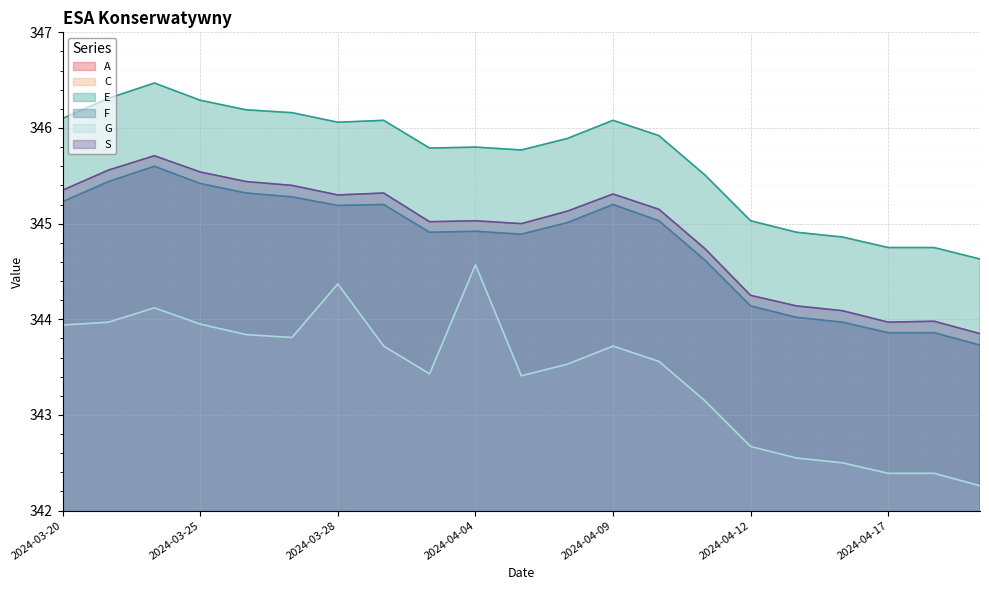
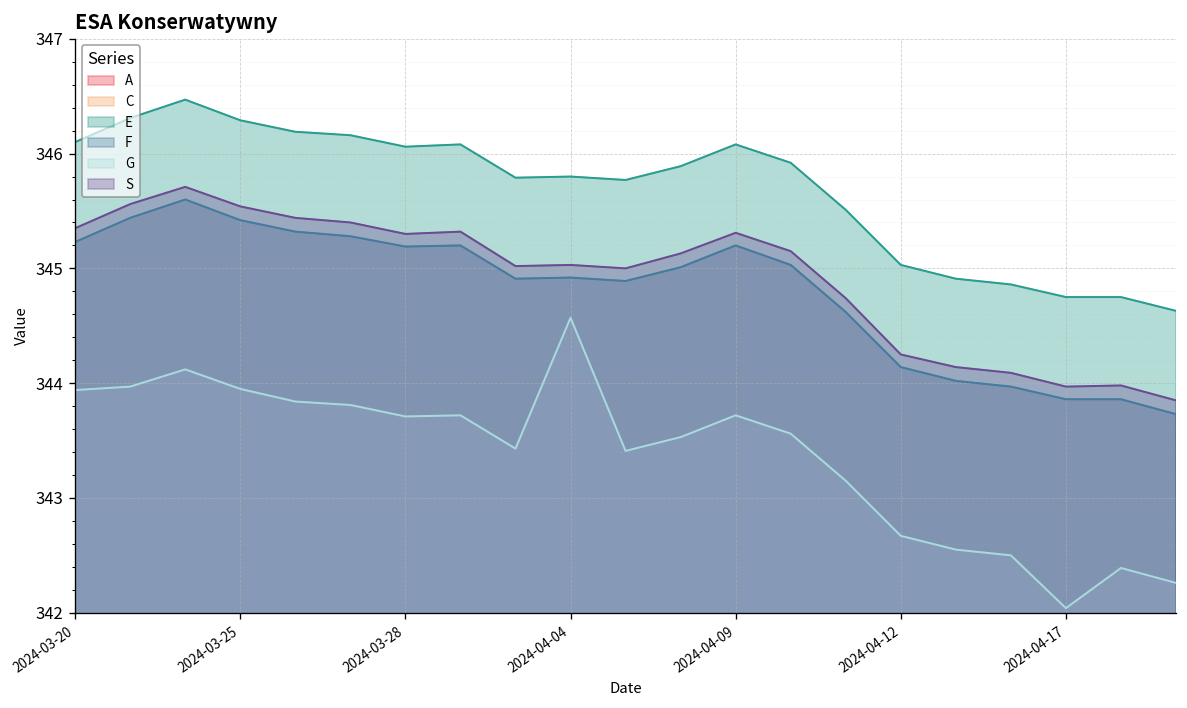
G, 2024-03-28: 344.4 -> 343.7
G, 2024-04-17: 342.4 -> 342.0
